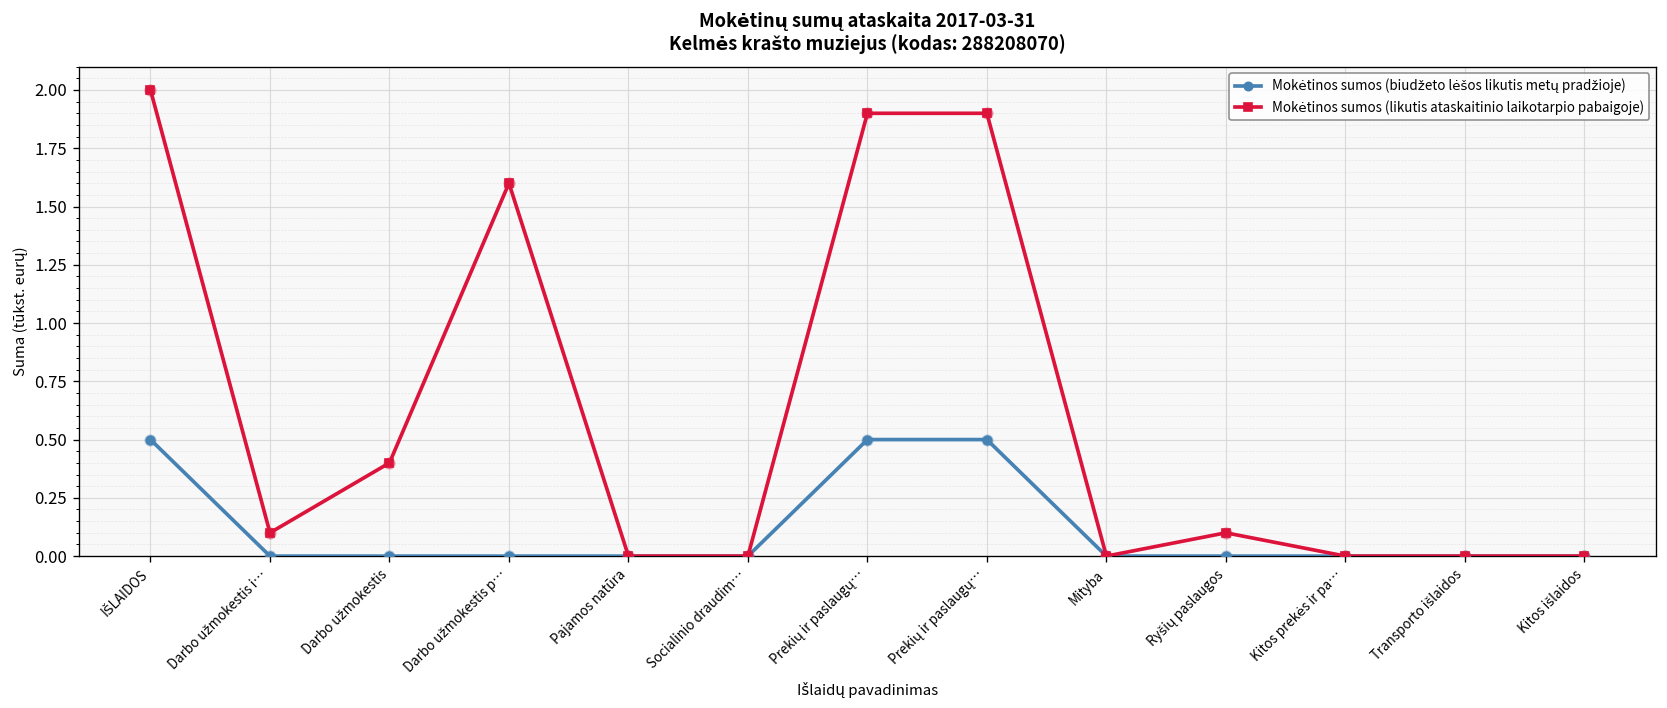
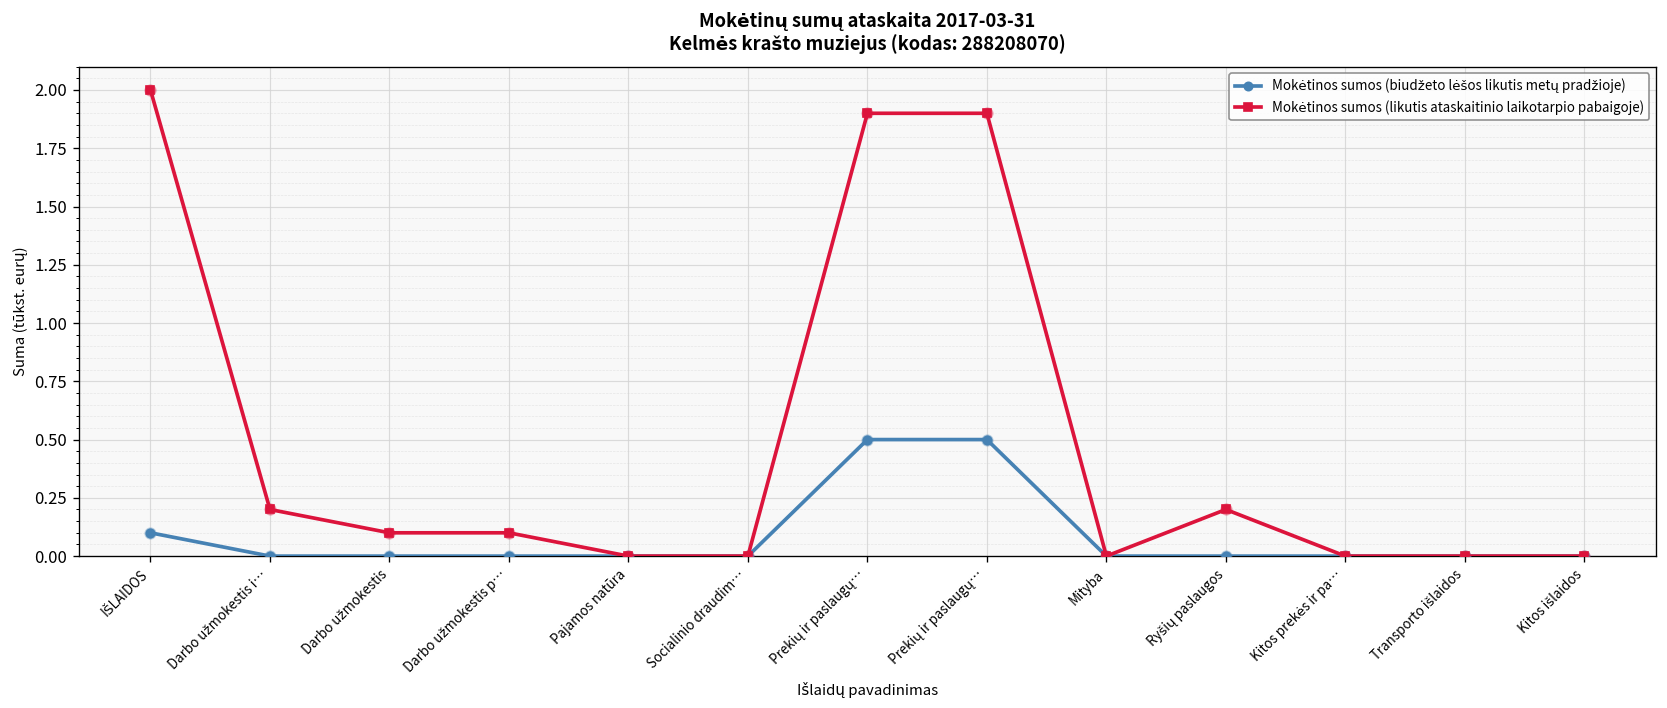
Mokėtinos sumos (biudžeto lėšos likutis metų pradžioje), IŠLAIDOS: 0.5 -> 0.1
Mokėtinos sumos (likutis ataskaitinio laikotarpio pabaigoje), Darbo užmokestis i…: 0.1 -> 0.2
Mokėtinos sumos (likutis ataskaitinio laikotarpio pabaigoje), Darbo užmokestis: 0.4 -> 0.1
Mokėtinos sumos (likutis ataskaitinio laikotarpio pabaigoje), Darbo užmokestis p…: 1.6 -> 0.1
Mokėtinos sumos (likutis ataskaitinio laikotarpio pabaigoje), Ryšių paslaugos: 0.1 -> 0.2
